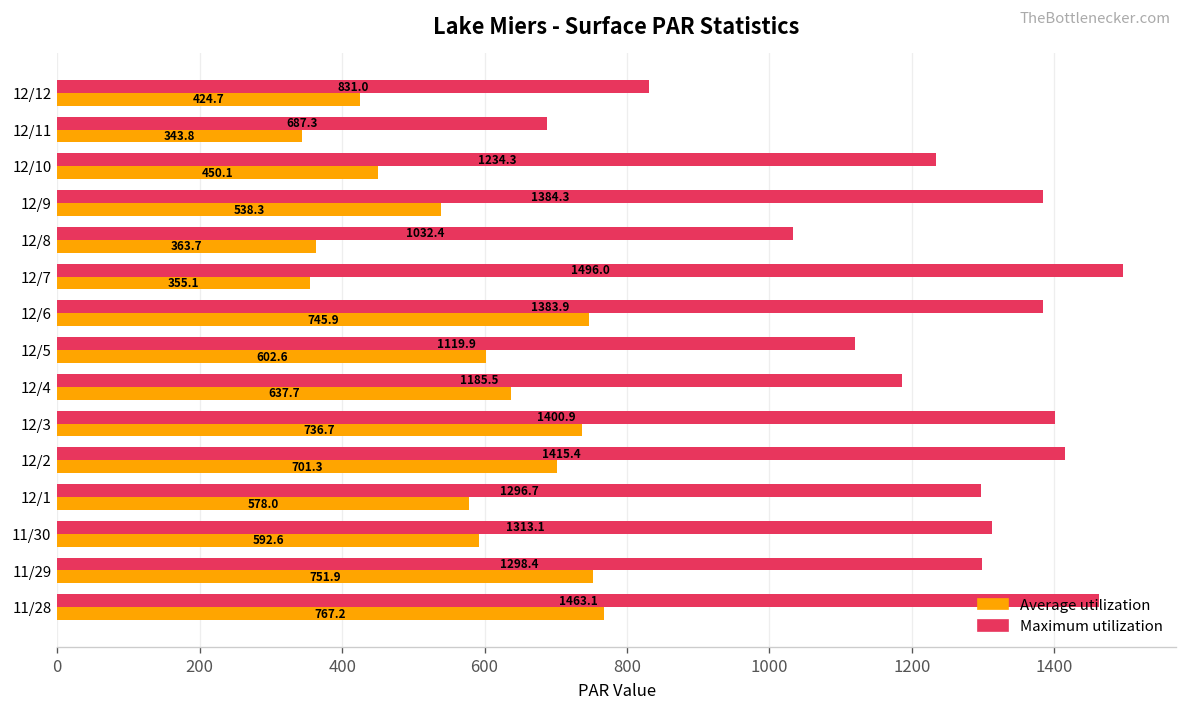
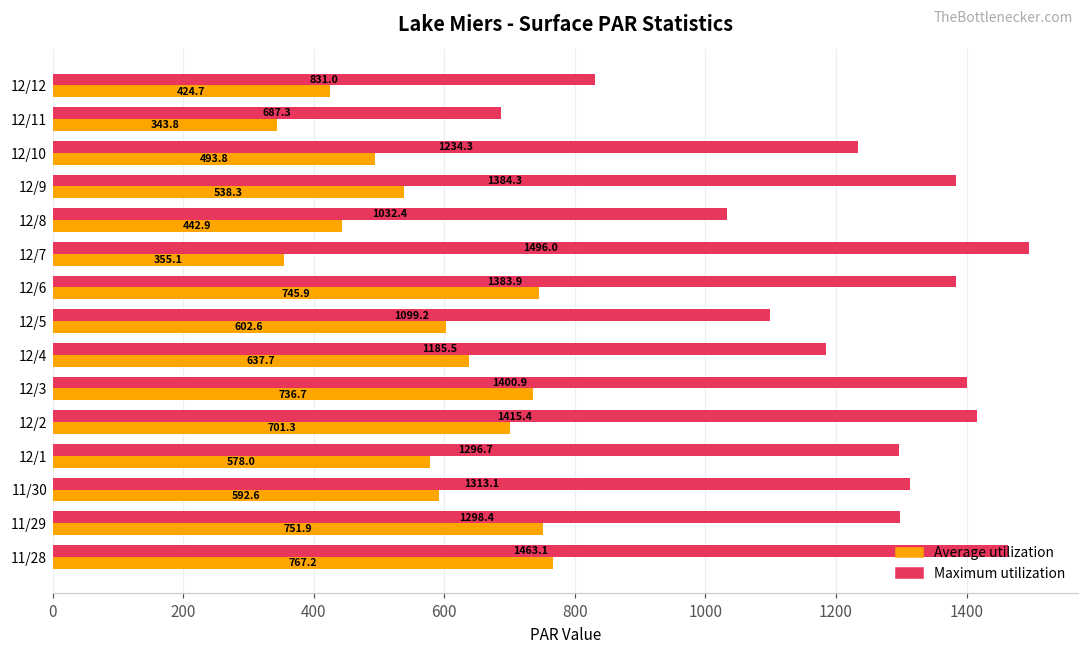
Average utilization, 12/10: 450.1 -> 493.8
Average utilization, 12/8: 363.7 -> 442.9
Maximum utilization, 12/5: 1119.9 -> 1099.2
